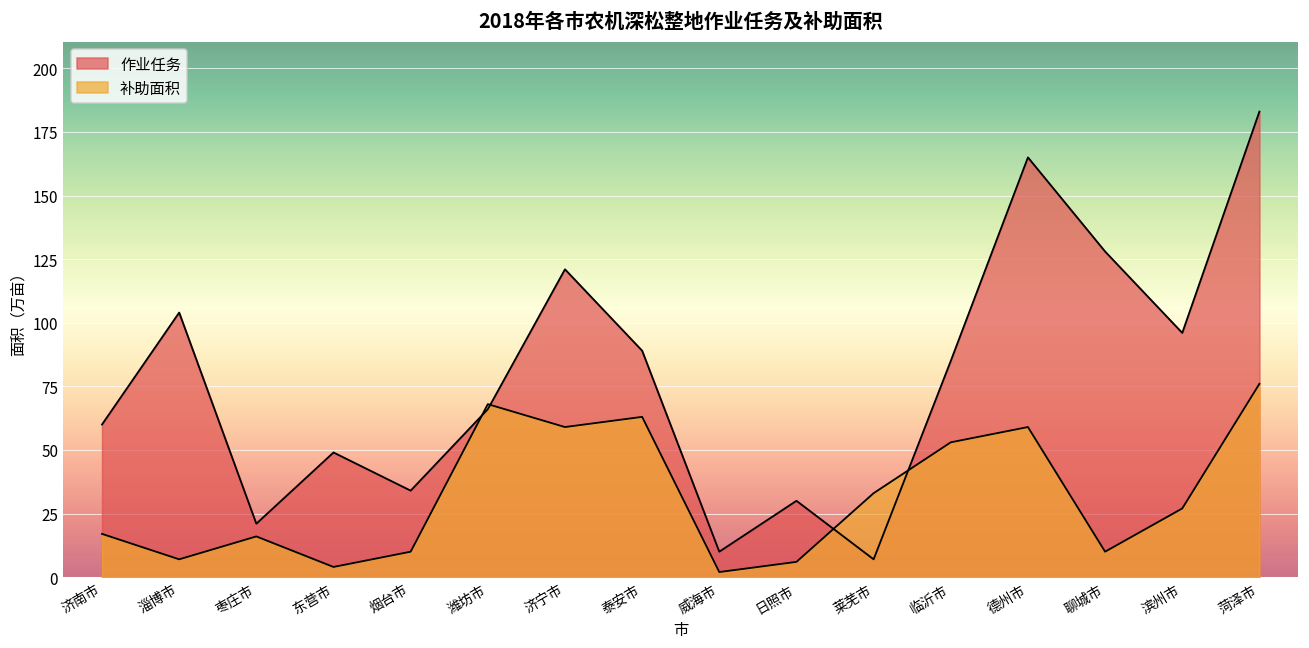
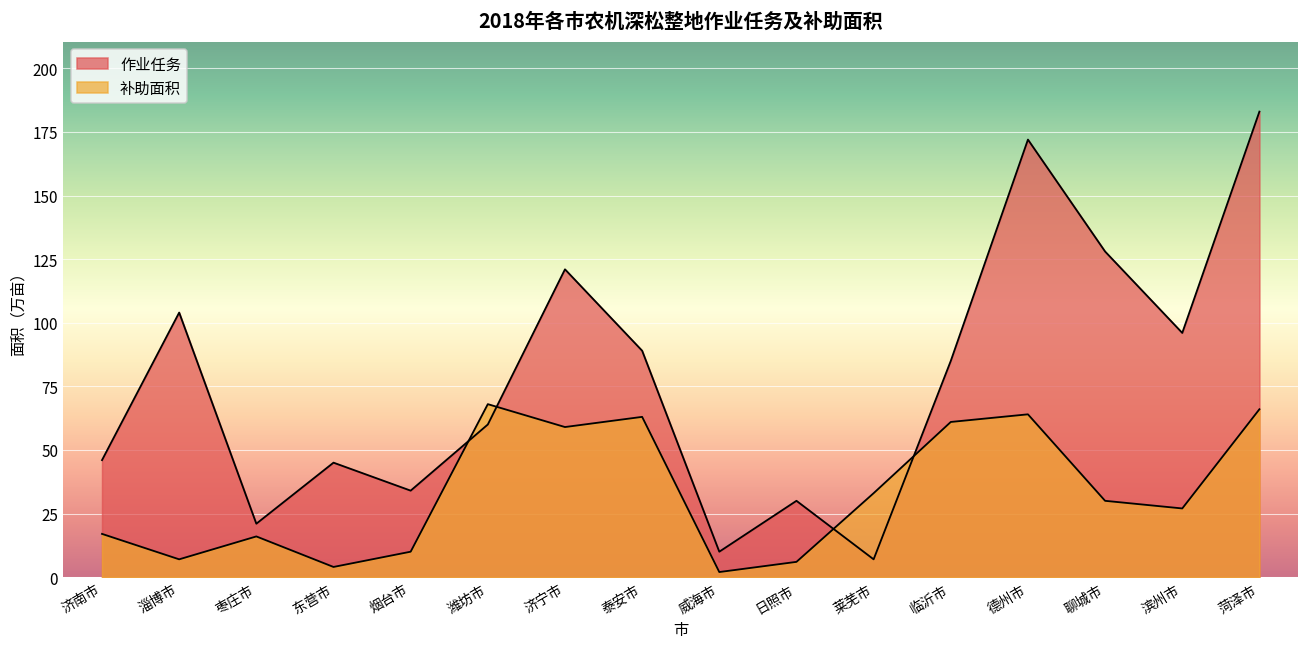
作业任务, 济南市: 60 -> 46
作业任务, 东营市: 49 -> 45
作业任务, 潍坊市: 66 -> 60
补助面积, 临沂市: 53 -> 61
作业任务, 德州市: 165 -> 172
补助面积, 德州市: 59 -> 64
补助面积, 聊城市: 10 -> 30
补助面积, 菏泽市: 76 -> 66
